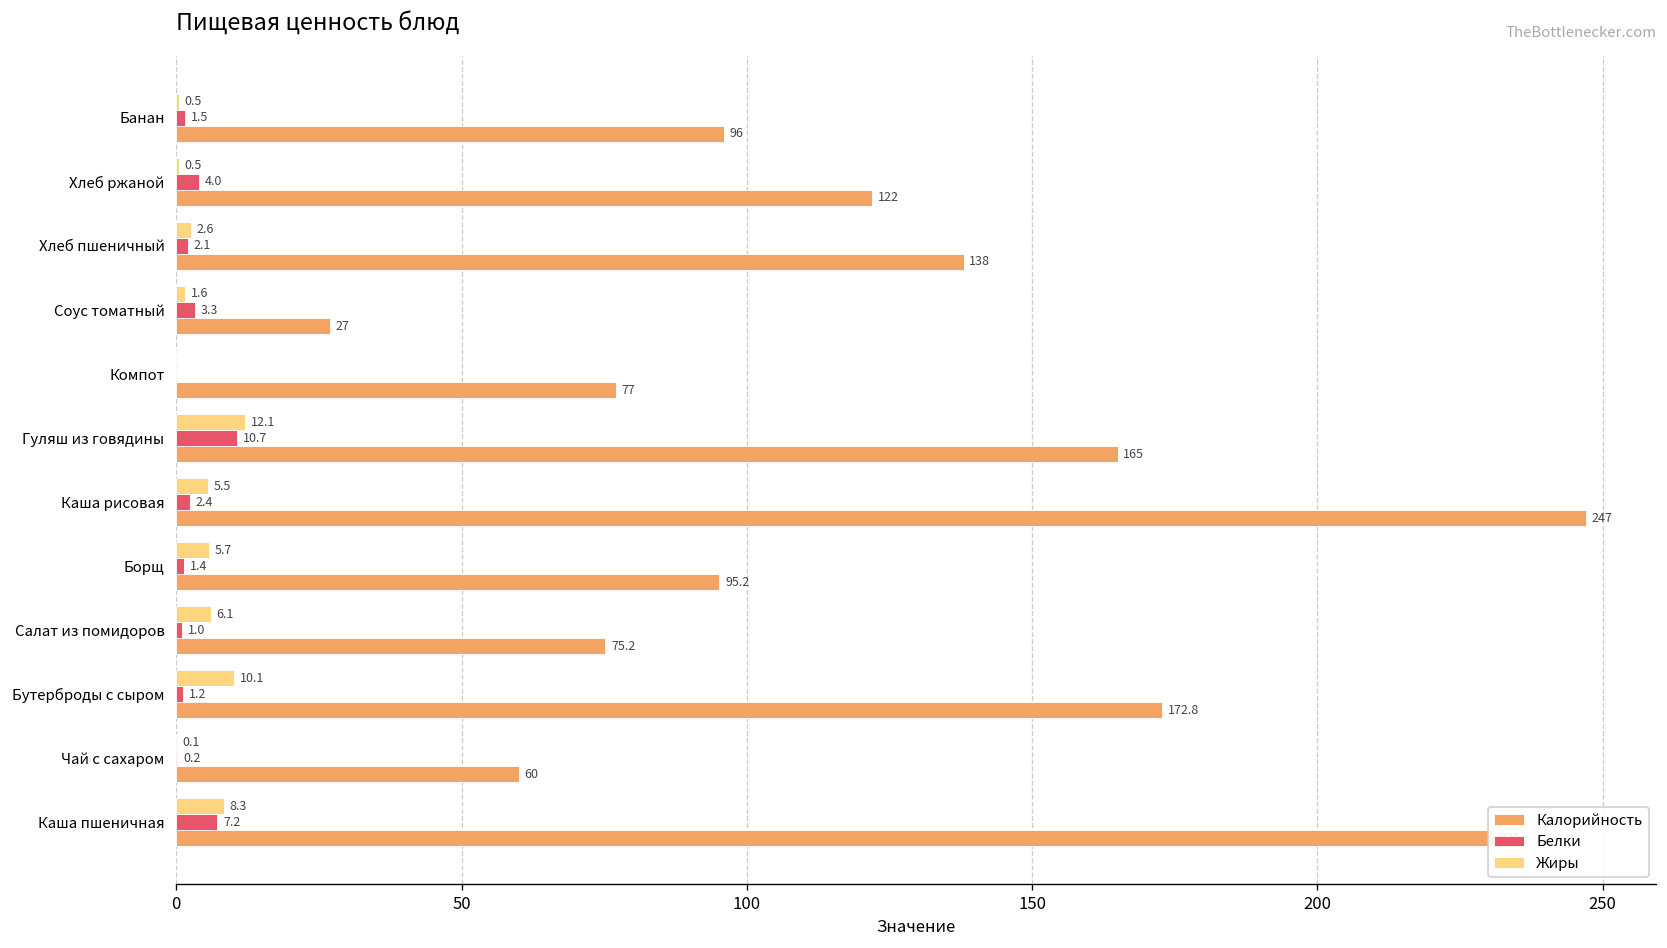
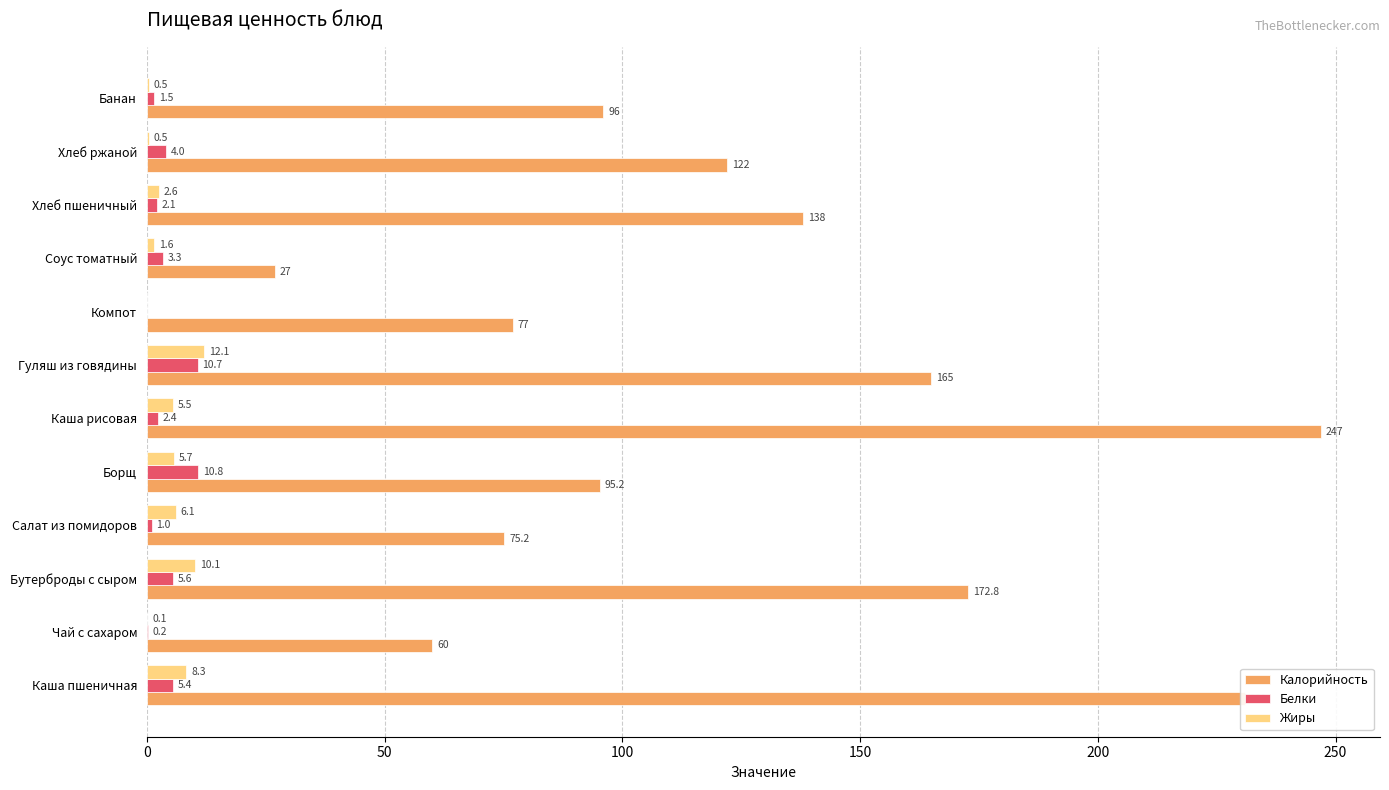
Белки, Борщ: 1.4 -> 10.8
Белки, Бутерброды с сыром: 1.2 -> 5.6
Белки, Каша пшеничная: 7.2 -> 5.4
